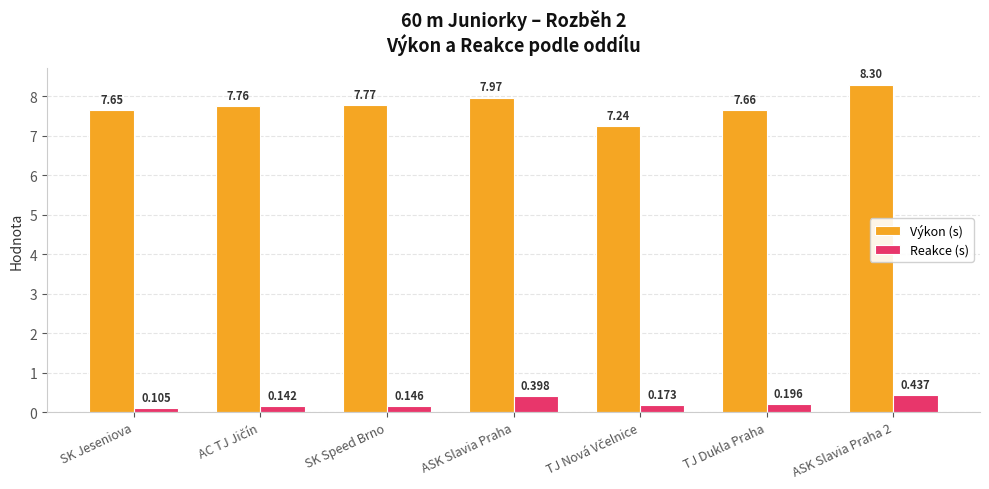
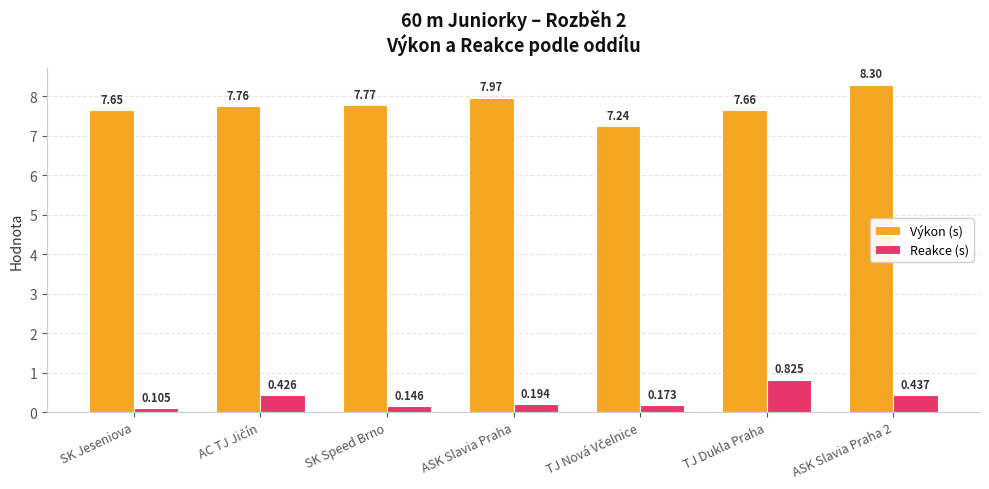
Reakce (s), AC TJ Jičín: 0.142 -> 0.426
Reakce (s), ASK Slavia Praha: 0.398 -> 0.194
Reakce (s), TJ Dukla Praha: 0.196 -> 0.825
